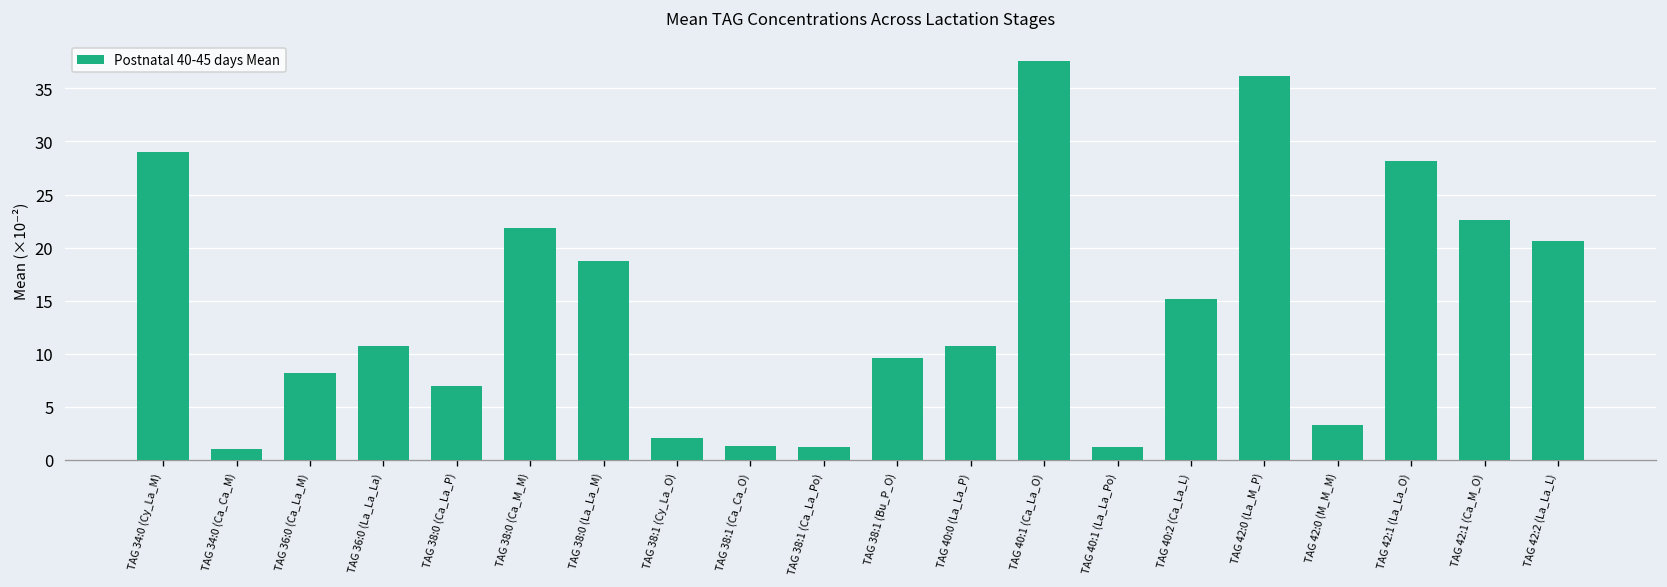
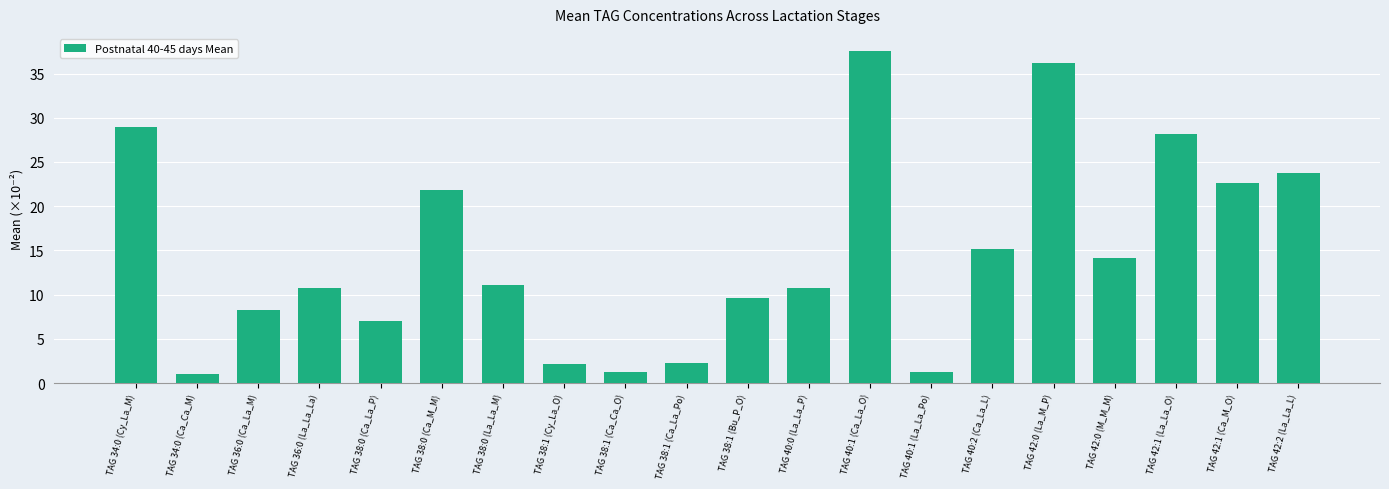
TAG 38:0 (La_La_M): 19 -> 11
TAG 38:1 (Ca_La_Po): 1 -> 2
TAG 42:0 (M_M_M): 3 -> 14
TAG 42:2 (La_La_L): 21 -> 24
